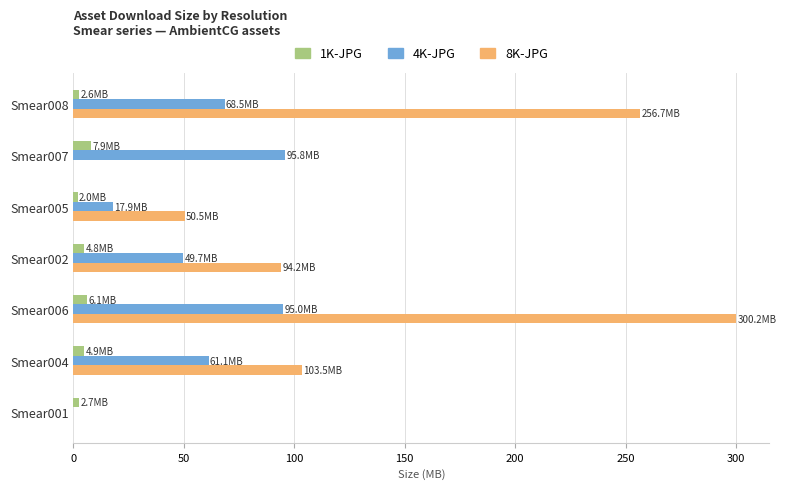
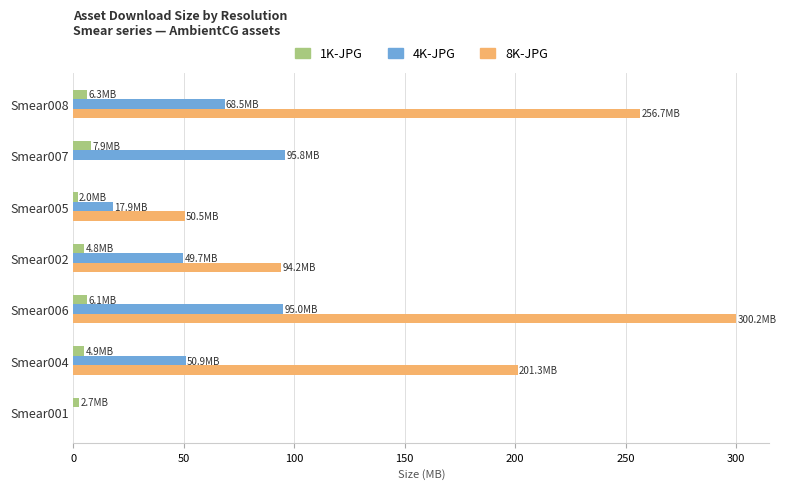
1K-JPG, Smear008: 2.6 -> 6.3
4K-JPG, Smear004: 61.1 -> 50.9
8K-JPG, Smear004: 103.5 -> 201.3
